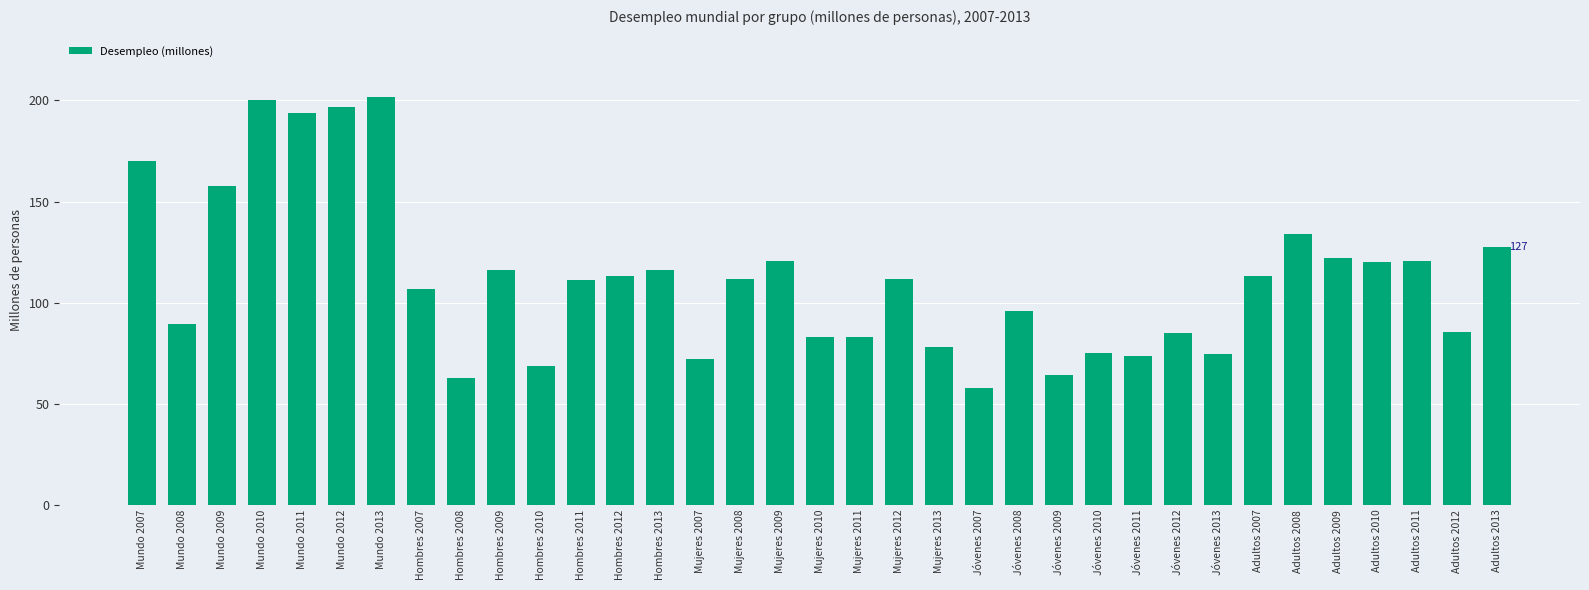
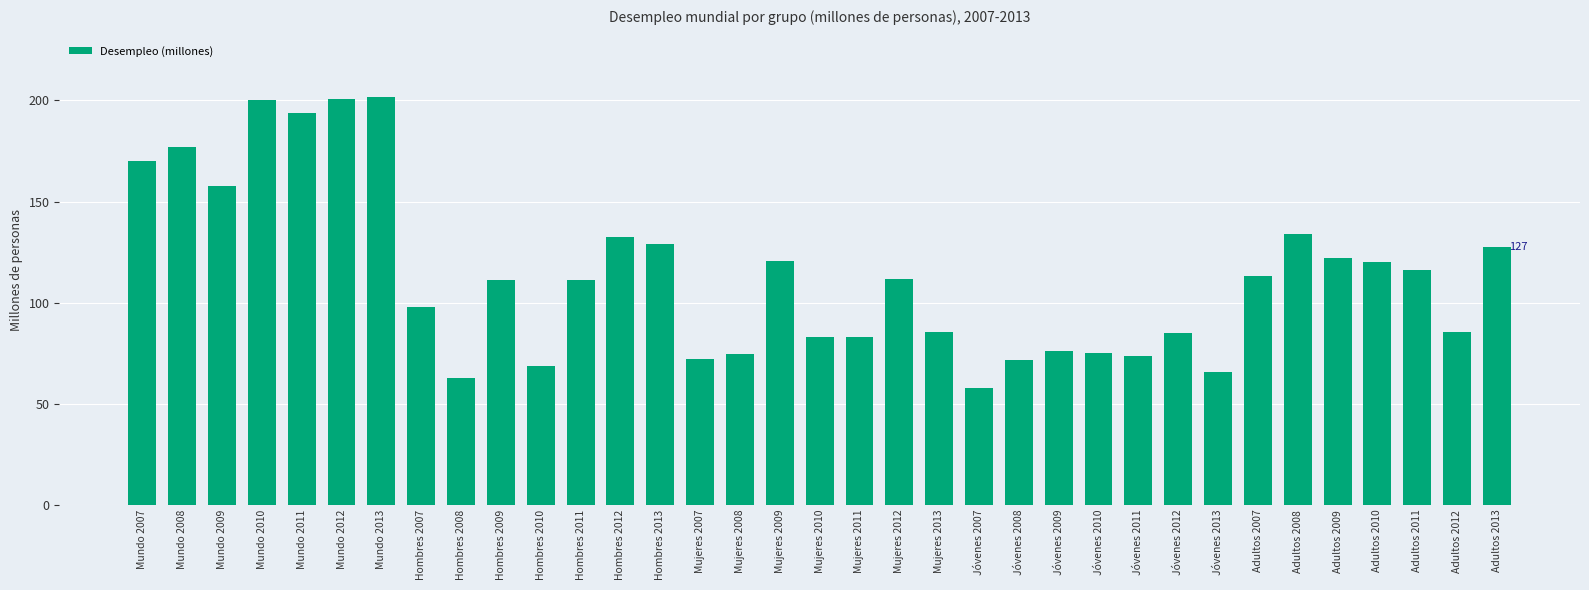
Mundo 2008: 90 -> 177
Mundo 2012: 197 -> 201
Hombres 2007: 107 -> 98
Hombres 2009: 116 -> 111
Hombres 2012: 113 -> 132
Hombres 2013: 116 -> 129
Mujeres 2008: 112 -> 75
Mujeres 2013: 78 -> 86
Jóvenes 2008: 96 -> 72
Jóvenes 2009: 64 -> 76
Jóvenes 2013: 75 -> 66
Adultos 2011: 121 -> 116
